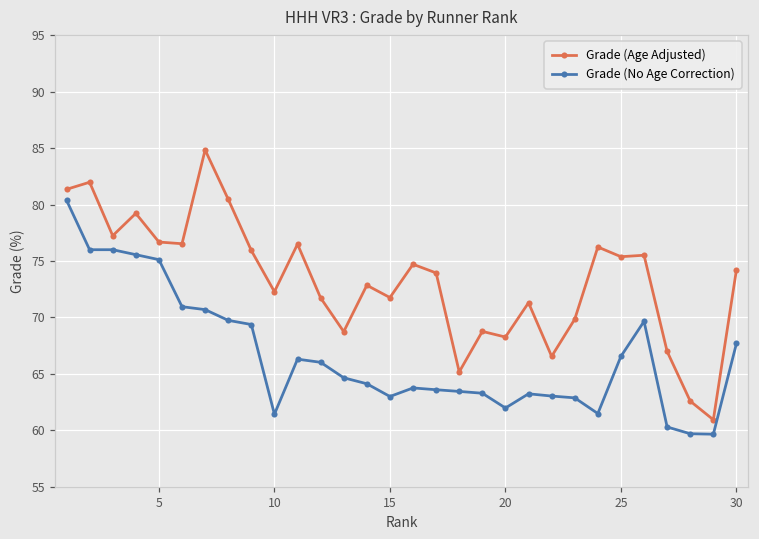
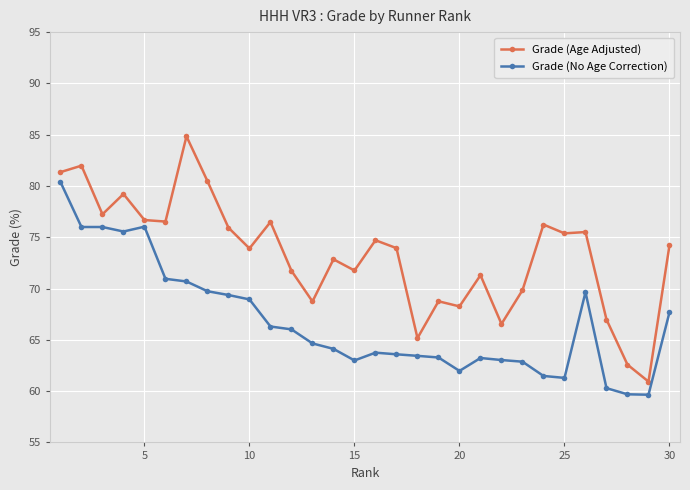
Grade (No Age Correction), 5: 75.1 -> 76.0
Grade (Age Adjusted), 10: 72.3 -> 73.9
Grade (No Age Correction), 10: 61.4 -> 68.9
Grade (No Age Correction), 25: 66.6 -> 61.3
